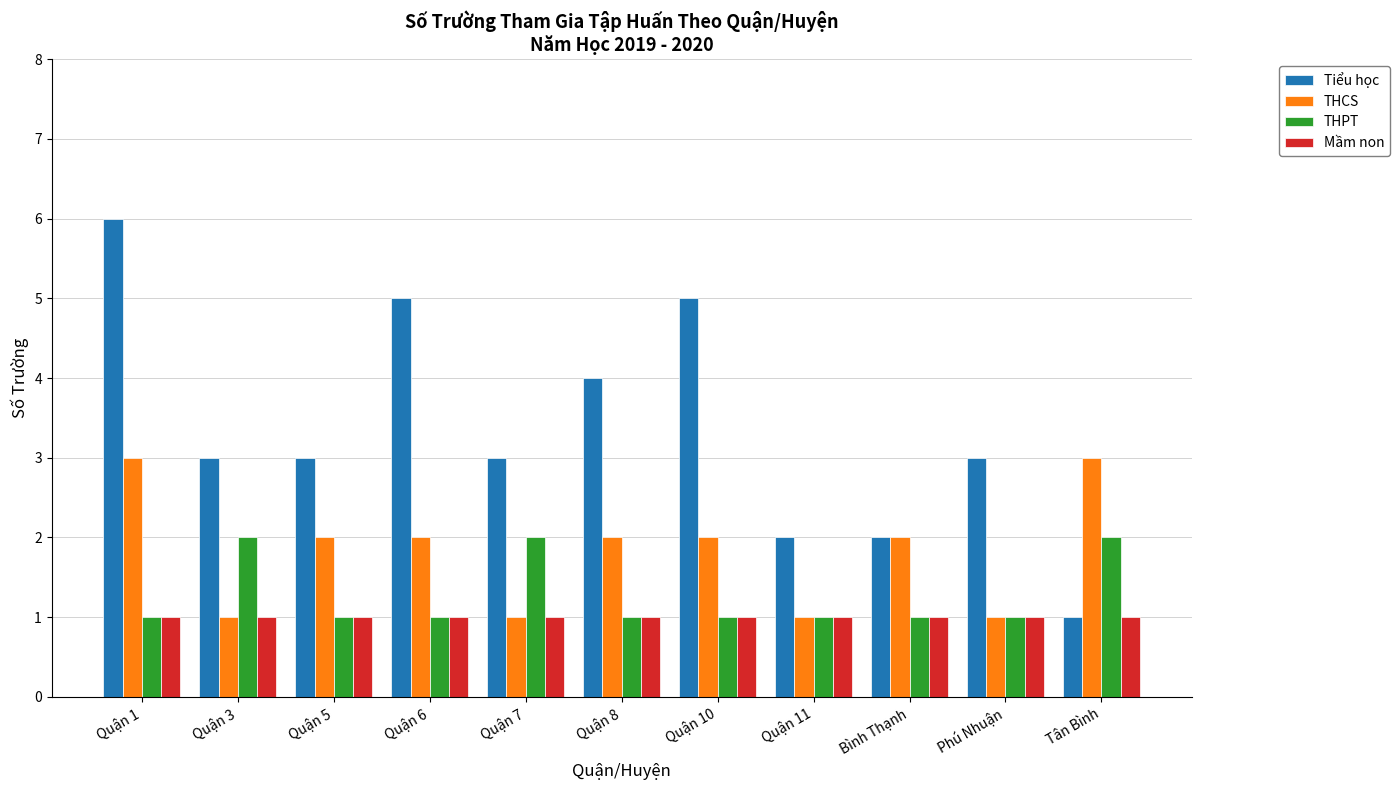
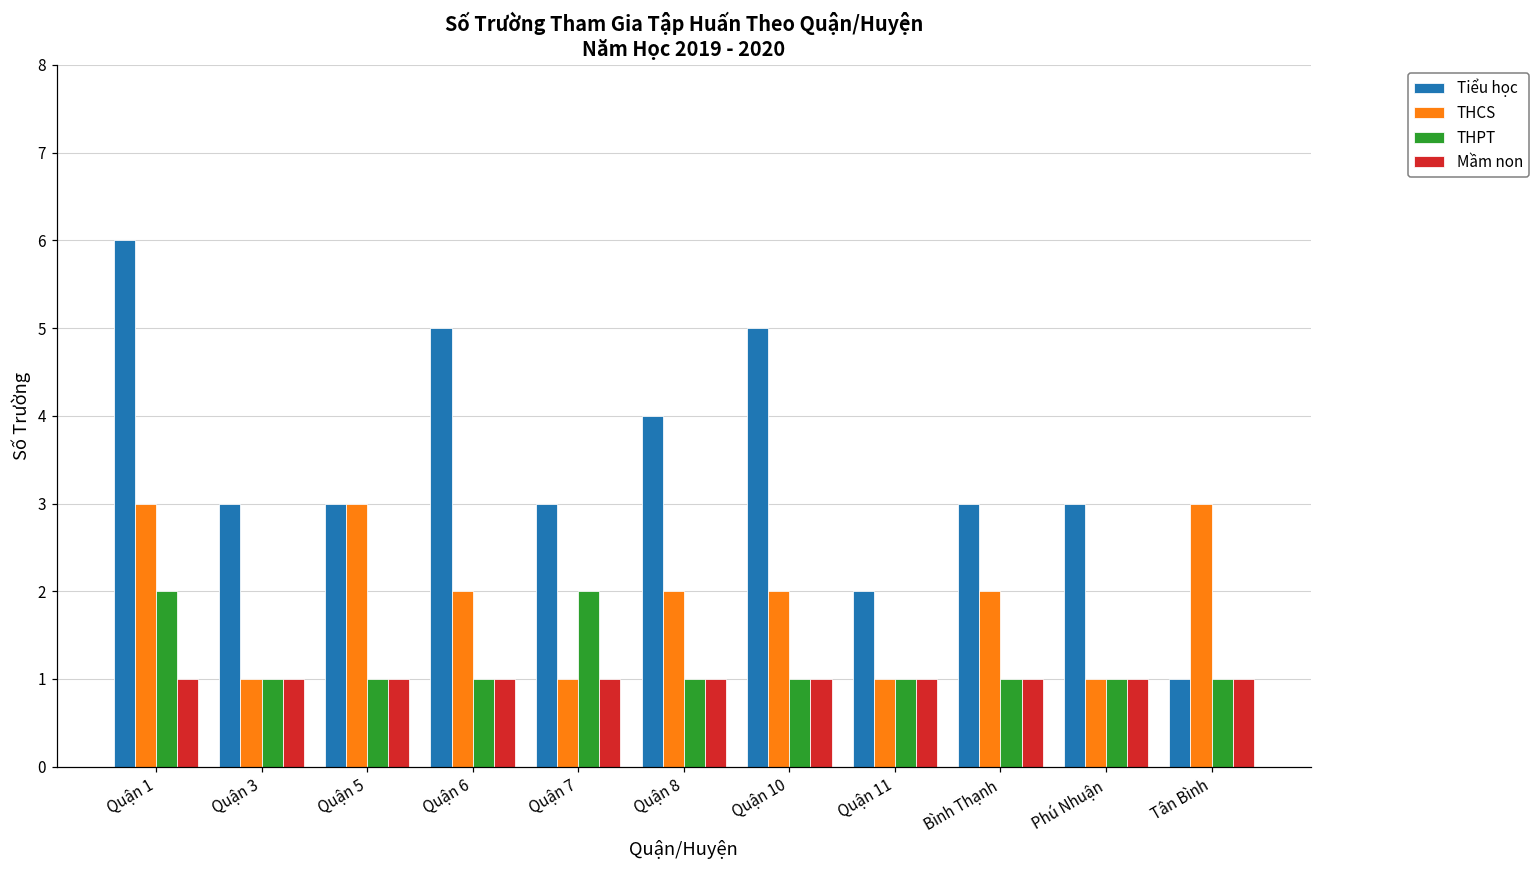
THPT, Quận 1: 1 -> 2
THPT, Quận 3: 2 -> 1
THCS, Quận 5: 2 -> 3
Tiểu học, Bình Thạnh: 2 -> 3
THPT, Tân Bình: 2 -> 1
